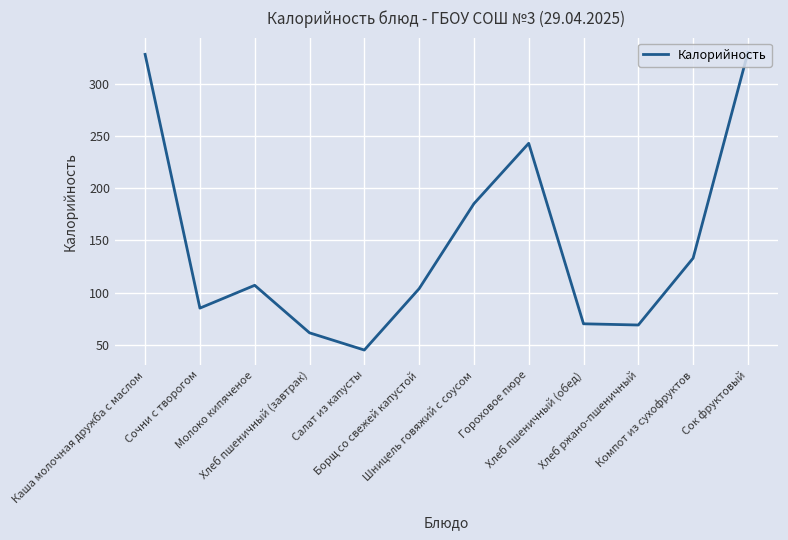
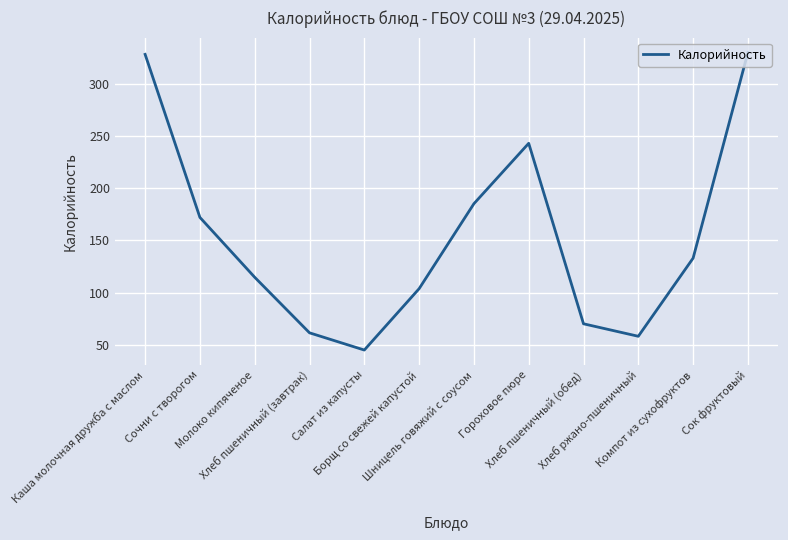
Сочни с творогом: 85 -> 172
Молоко кипяченое: 107 -> 115
Хлеб ржано-пшеничный: 69 -> 58
